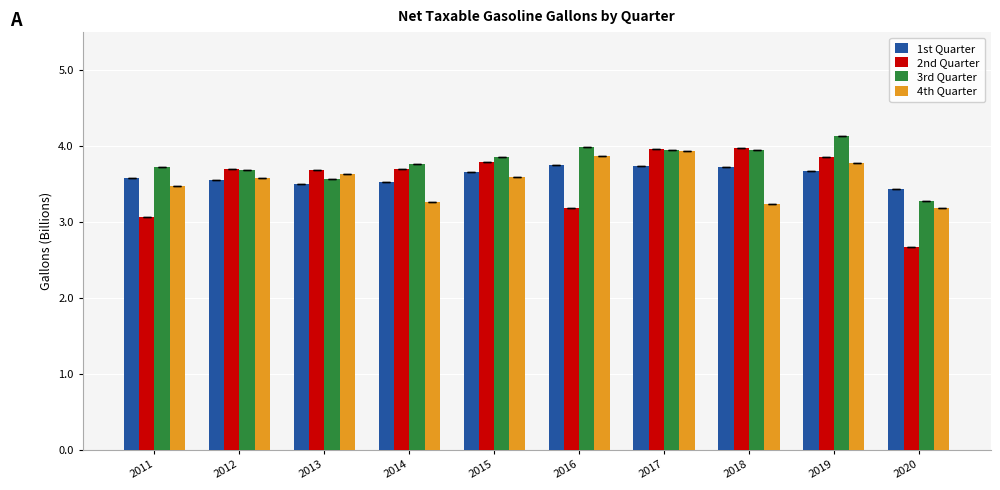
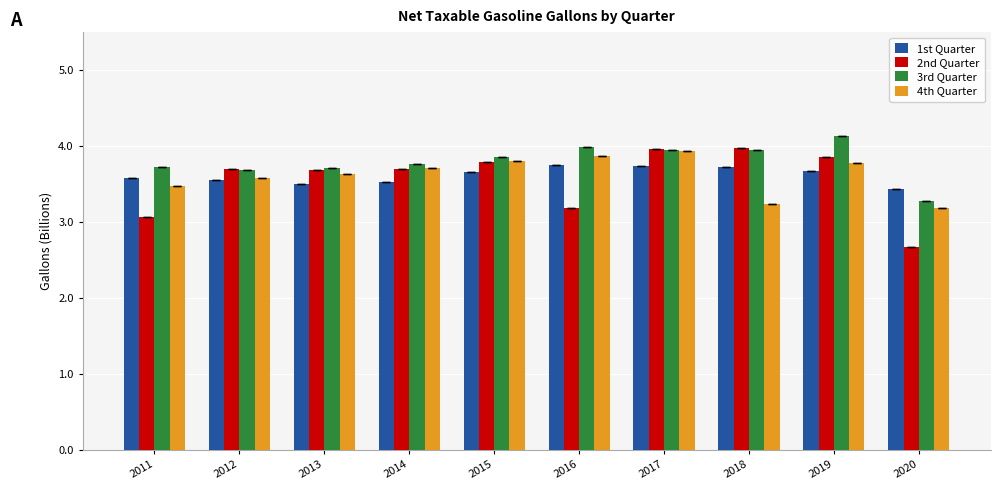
3rd Quarter, 2013: 3.6 -> 3.7
4th Quarter, 2014: 3.3 -> 3.7
4th Quarter, 2015: 3.6 -> 3.8
